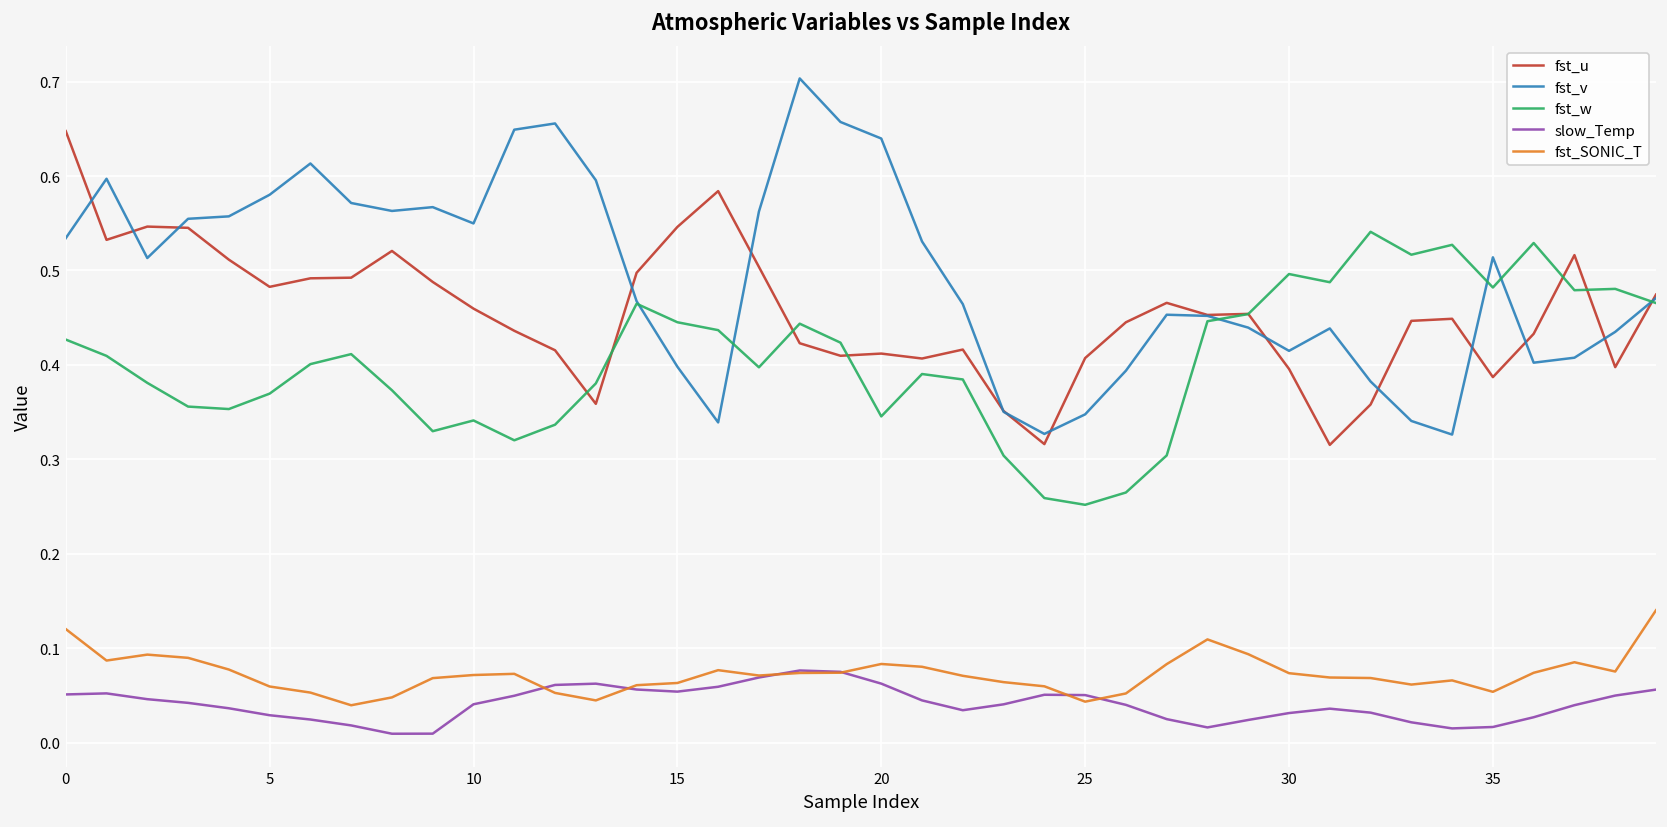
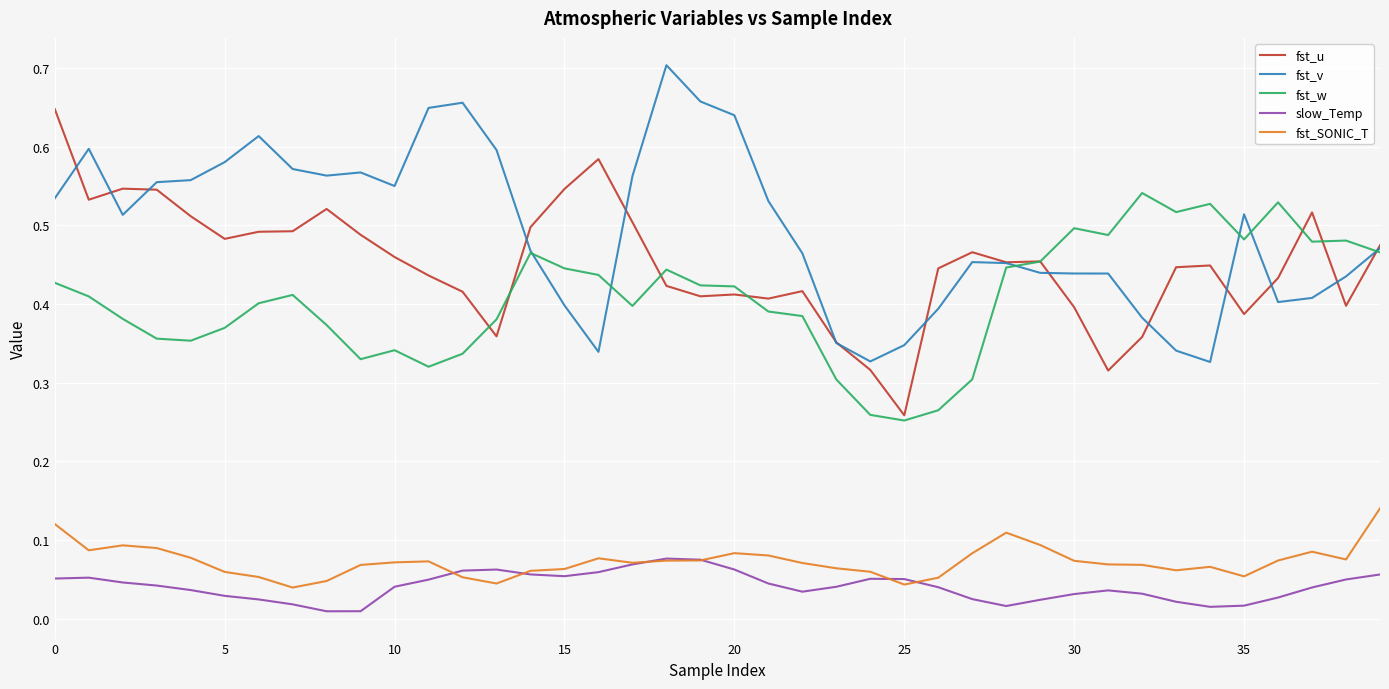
fst_w, 20: 0.35 -> 0.42
fst_u, 25: 0.41 -> 0.26
fst_v, 30: 0.41 -> 0.44
